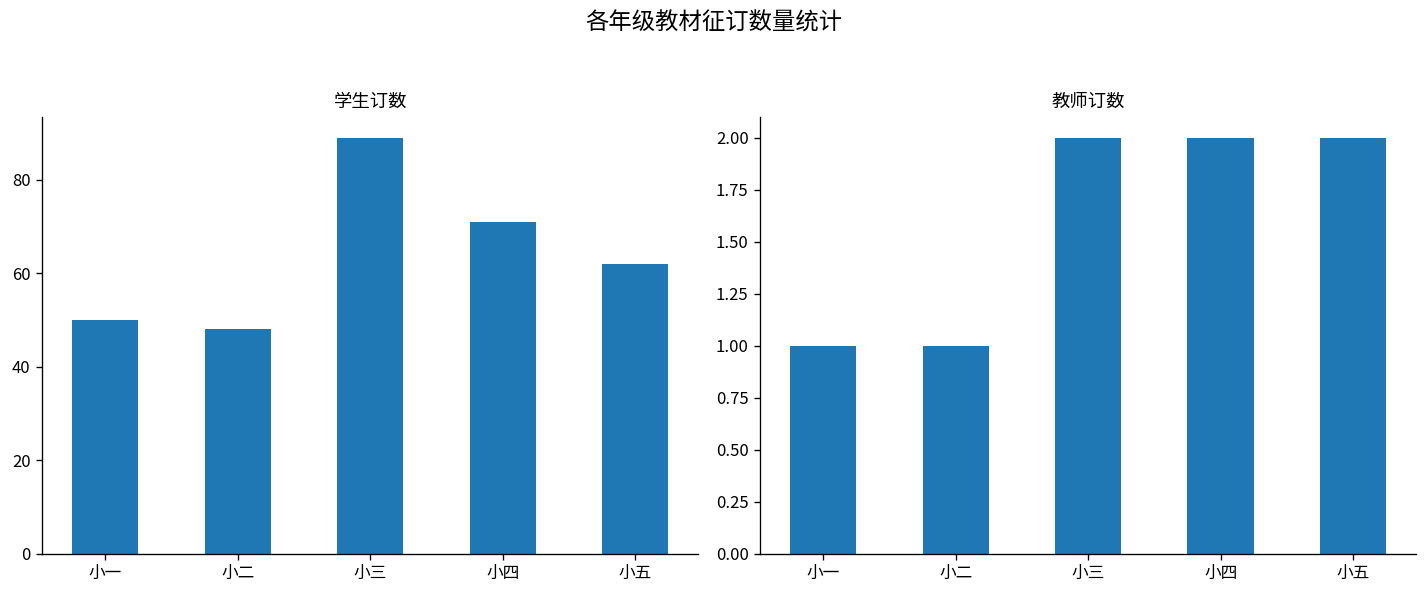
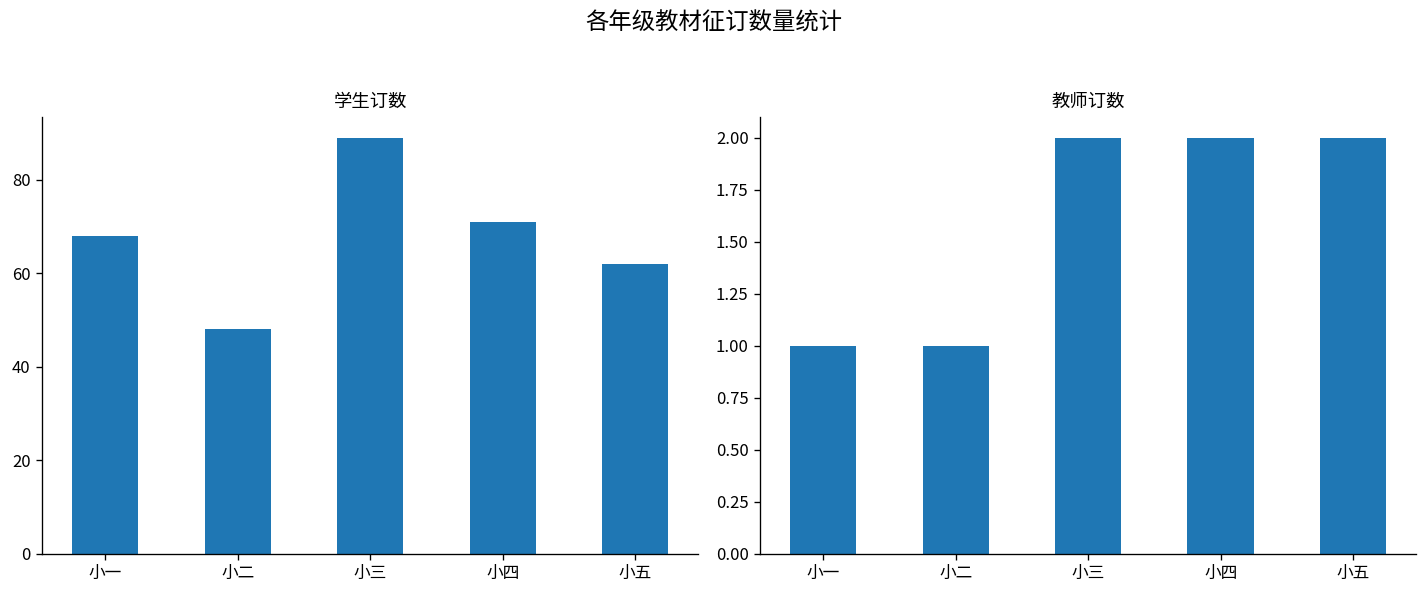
学生订数, 小一: 50 -> 68
